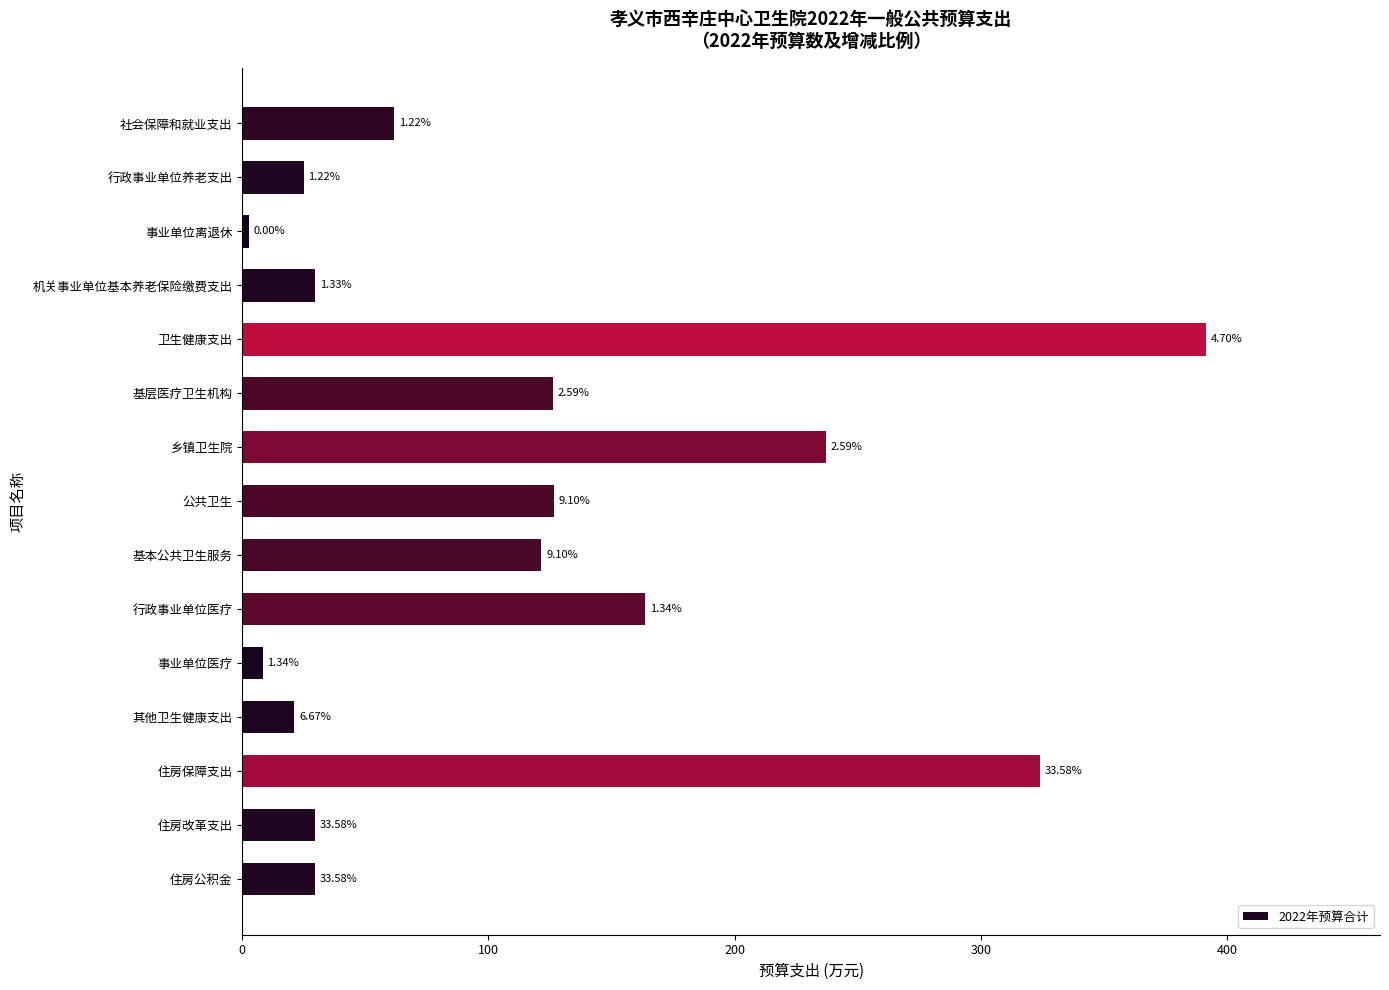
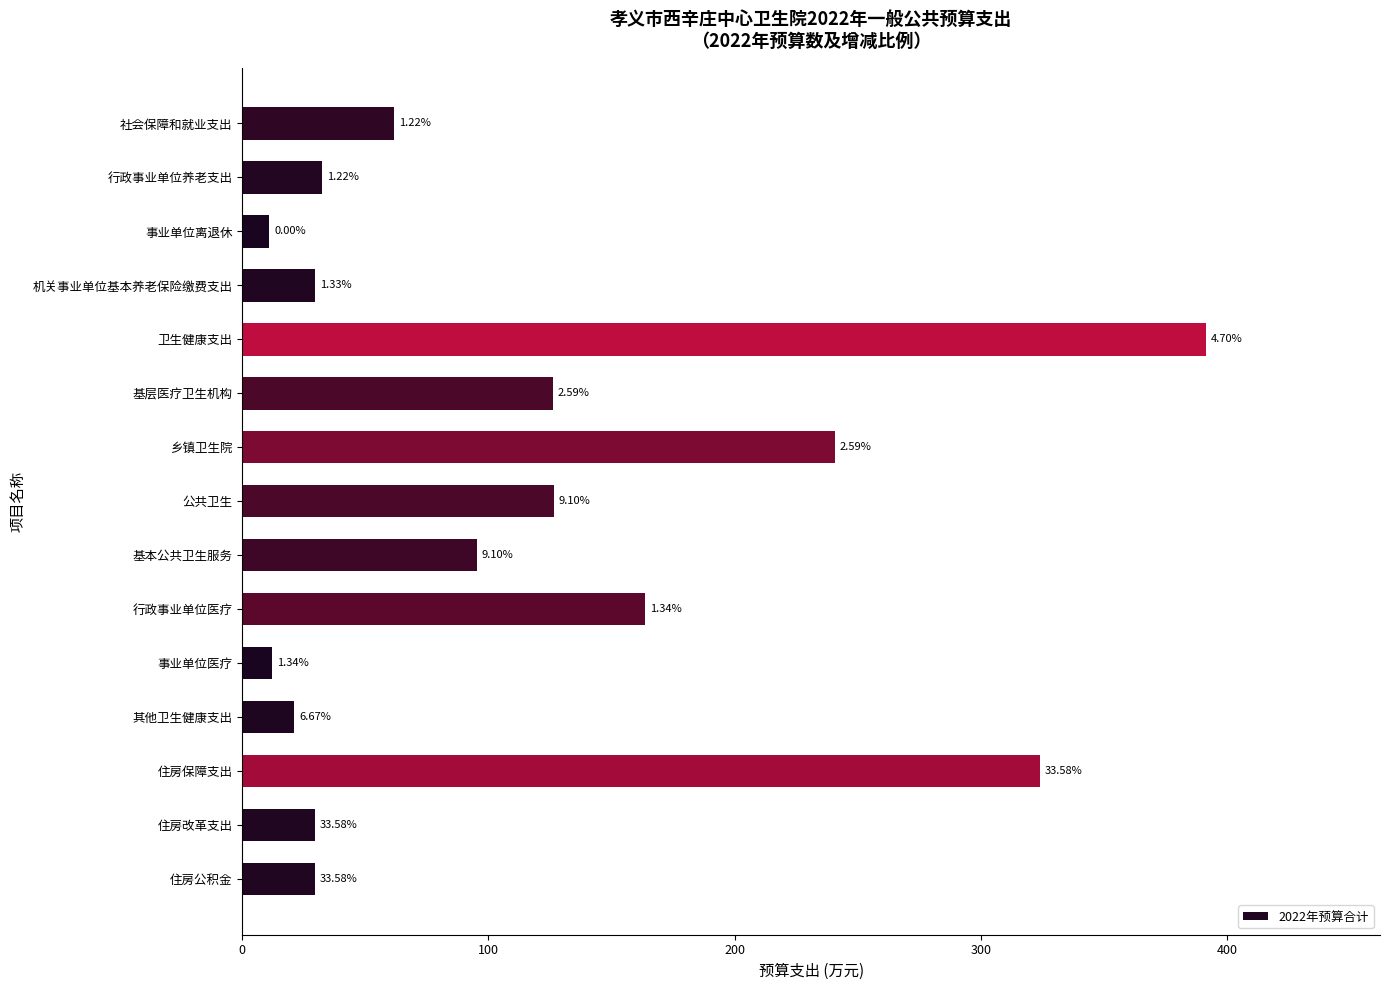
行政事业单位养老支出: 25 -> 32
事业单位离退休: 3 -> 11
乡镇卫生院: 237 -> 241
基本公共卫生服务: 122 -> 95
事业单位医疗: 8 -> 12
